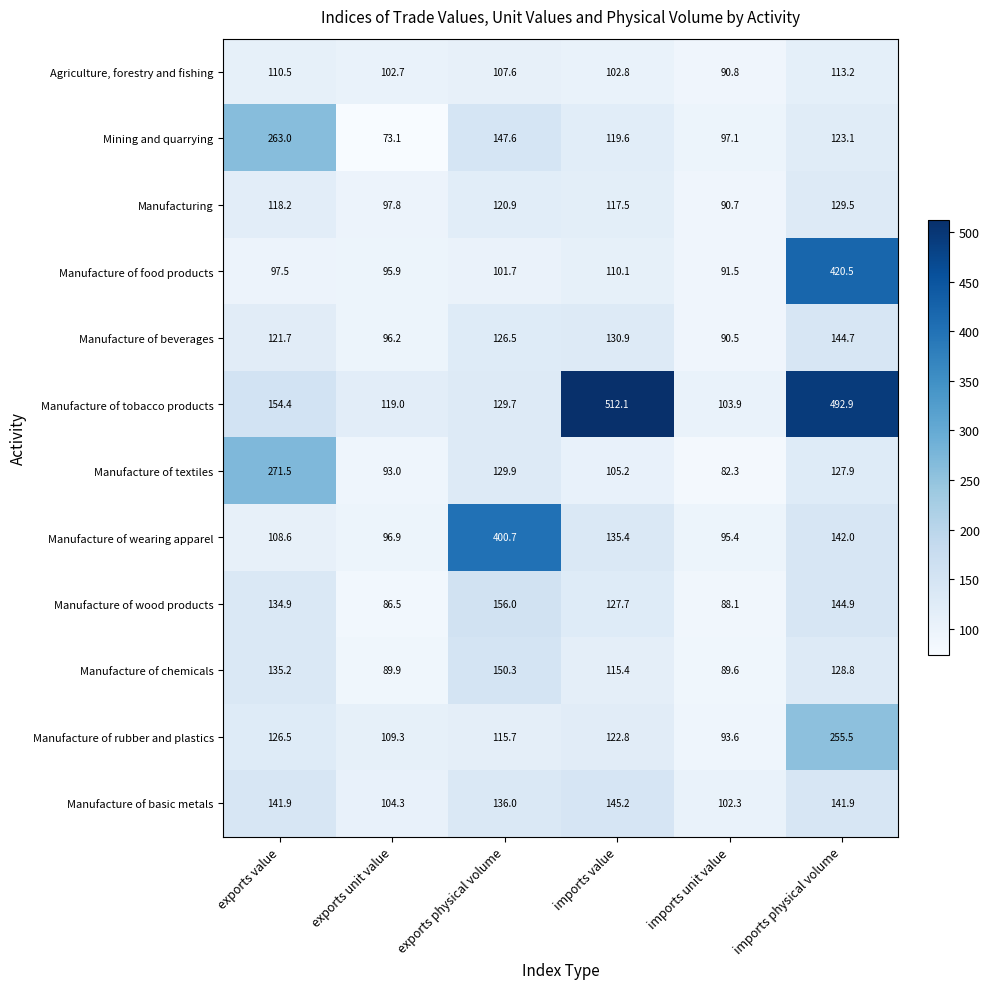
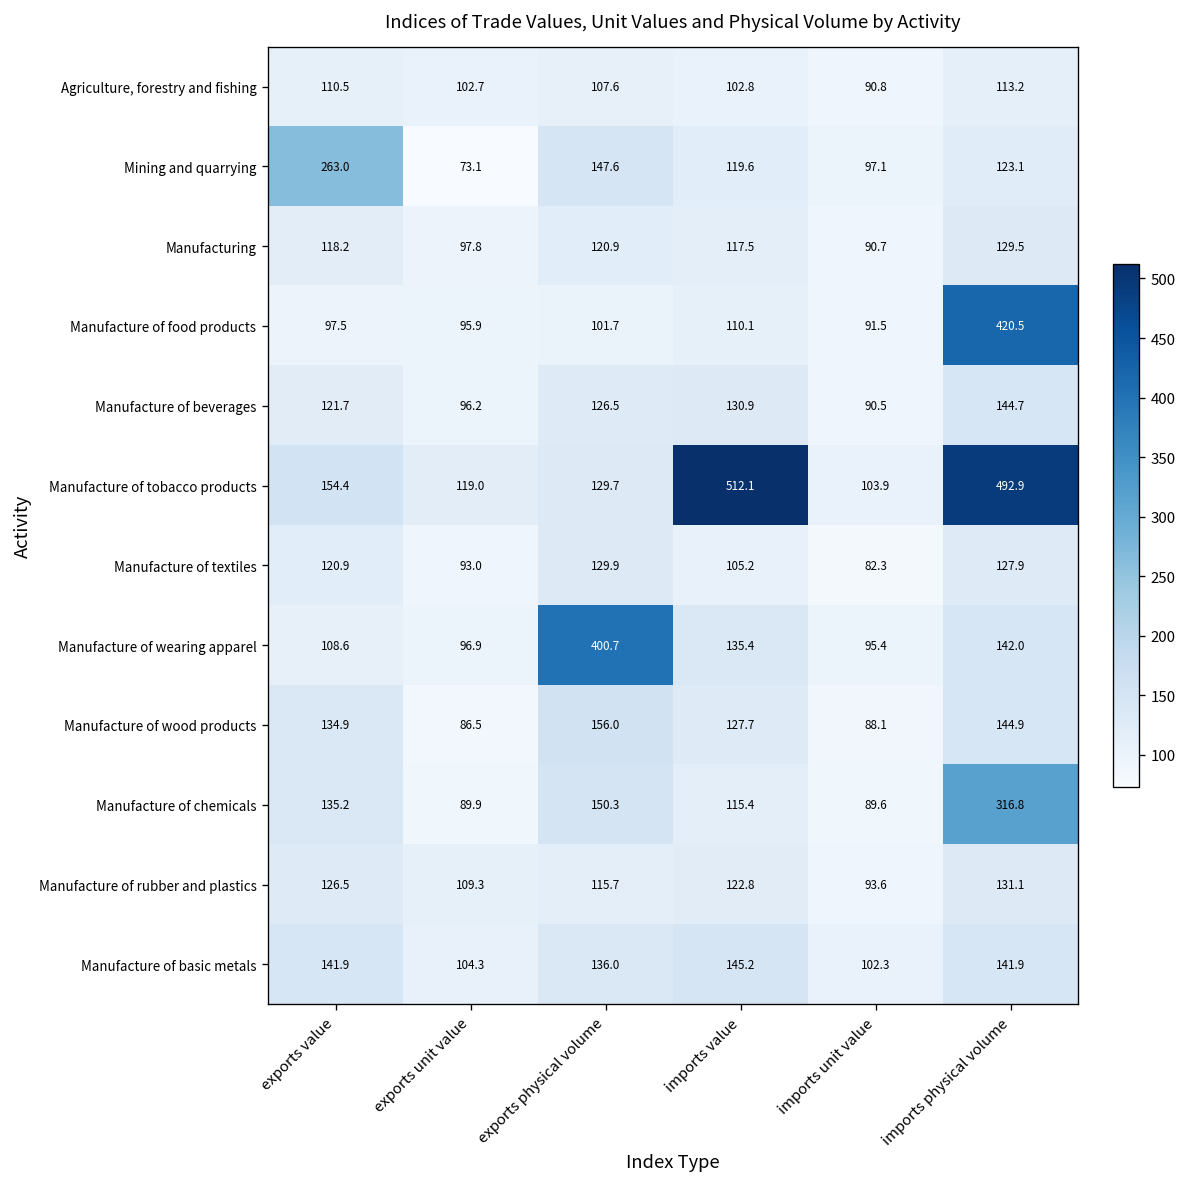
Manufacture of textiles, exports value: 271.5 -> 120.9
Manufacture of chemicals, imports physical volume: 128.8 -> 316.8
Manufacture of rubber and plastics, imports physical volume: 255.5 -> 131.1
